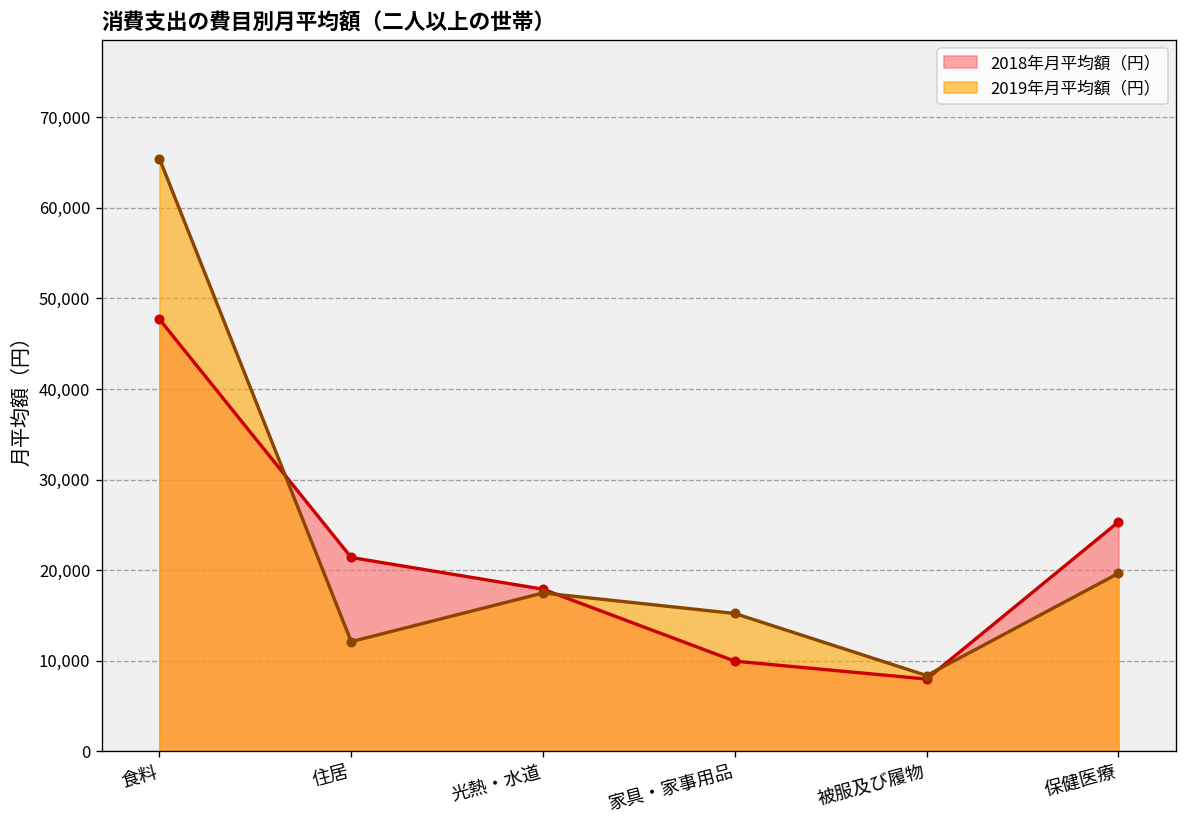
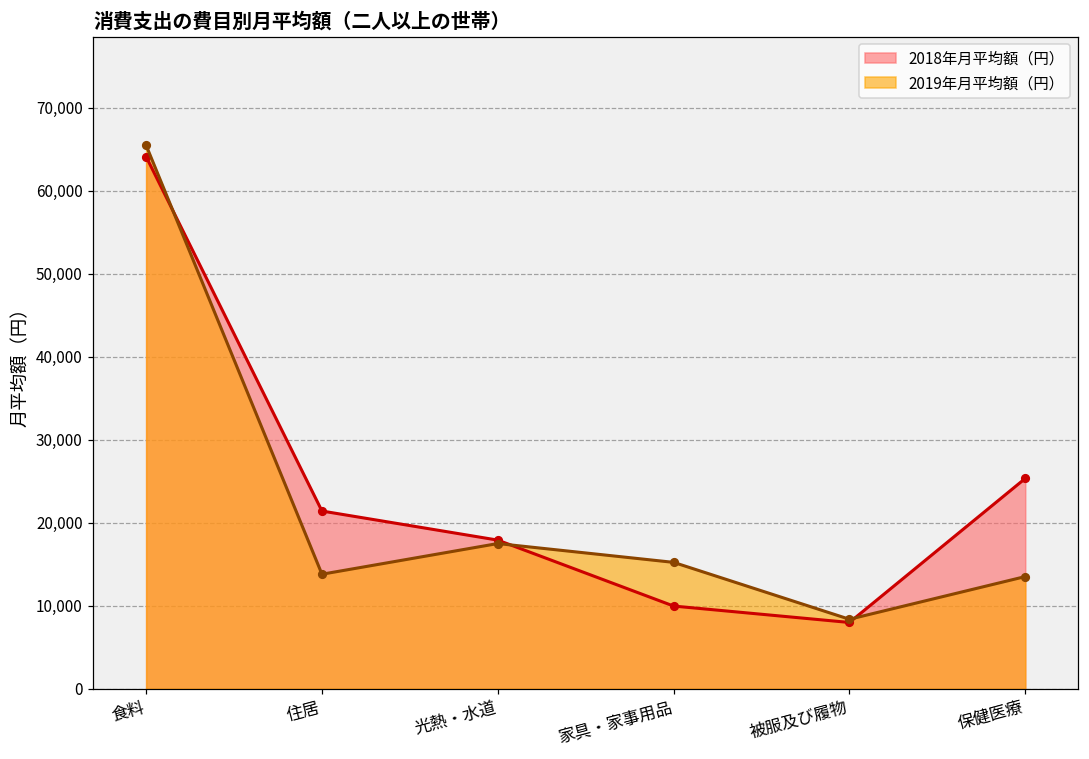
2018年月平均額（円）, 食料: 48,000 -> 64,000
2019年月平均額（円）, 住居: 12,000 -> 14,000
2019年月平均額（円）, 保健医療: 20,000 -> 14,000
